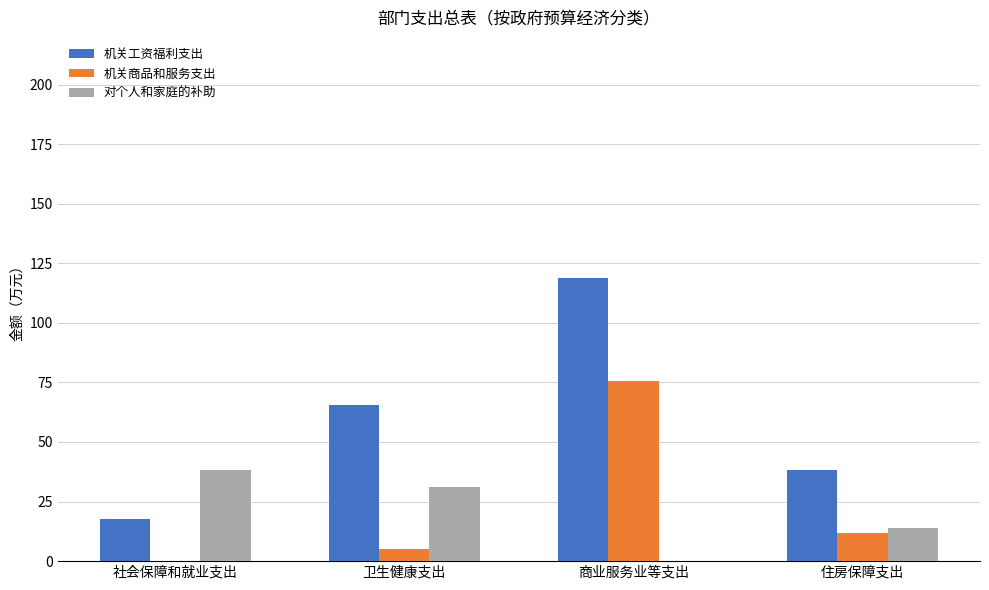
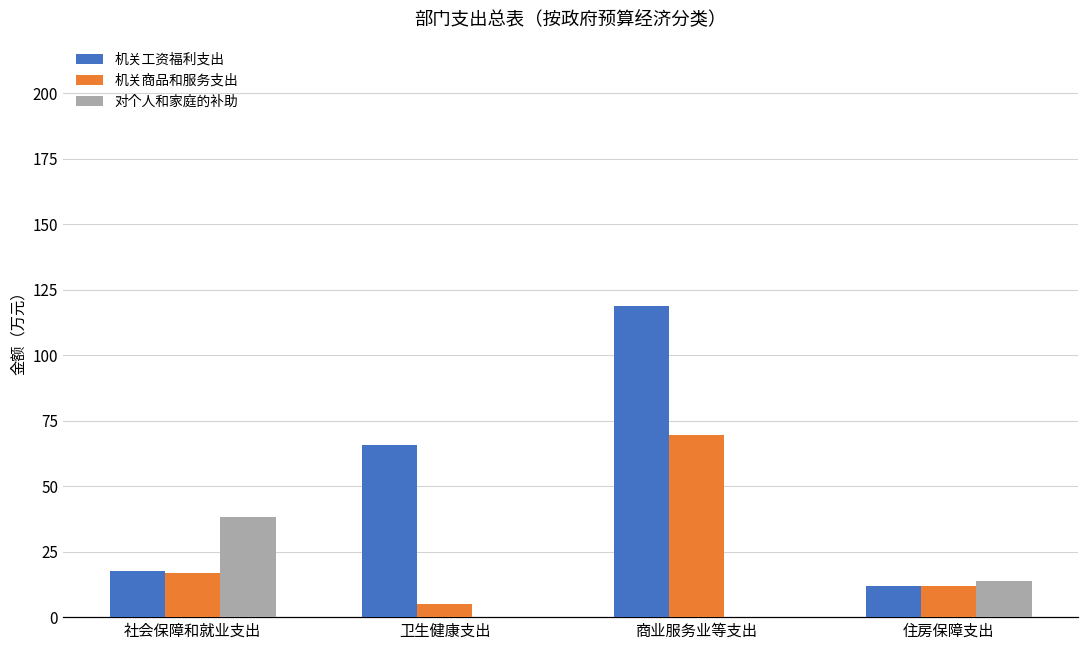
机关商品和服务支出, 社会保障和就业支出: 0 -> 17
对个人和家庭的补助, 卫生健康支出: 31 -> 0
机关商品和服务支出, 商业服务业等支出: 76 -> 70
机关工资福利支出, 住房保障支出: 38 -> 12
